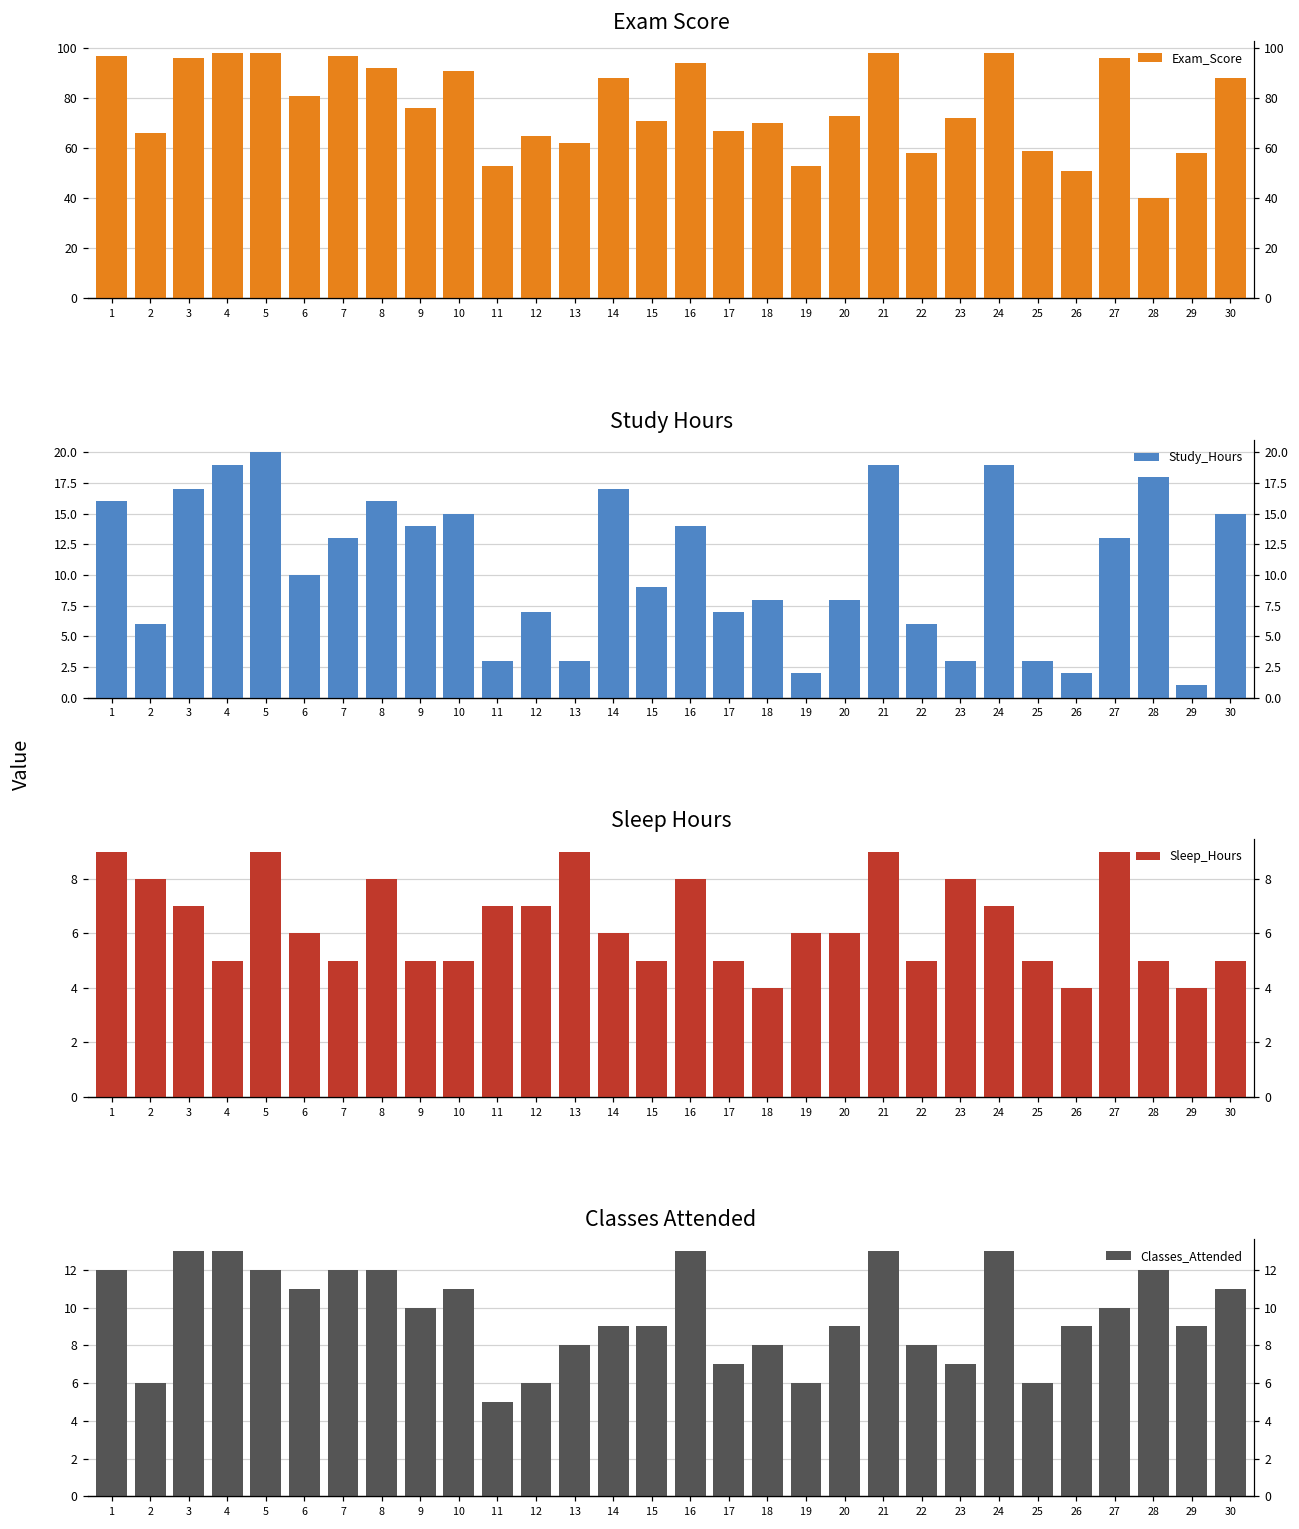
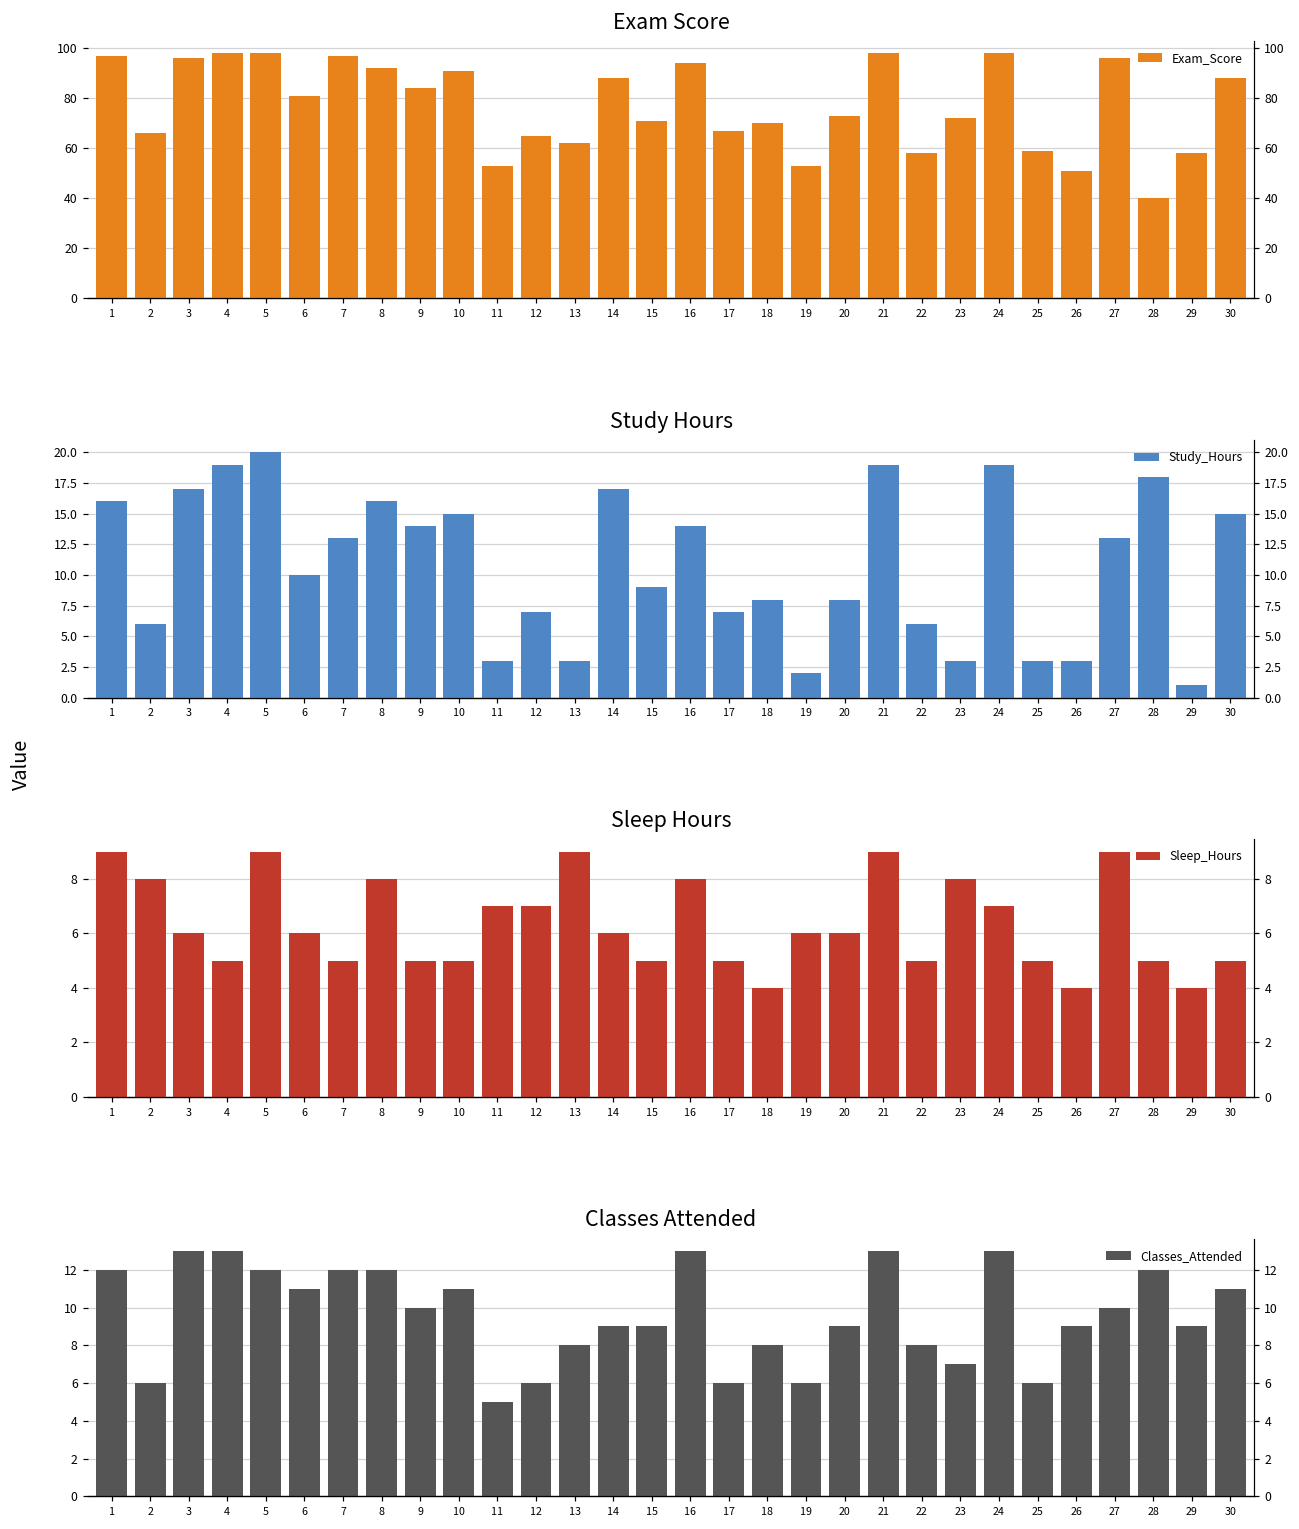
Exam Score, 9: 76 -> 84
Study Hours, 26: 2 -> 3
Sleep Hours, 3: 7 -> 6
Classes Attended, 17: 7 -> 6
